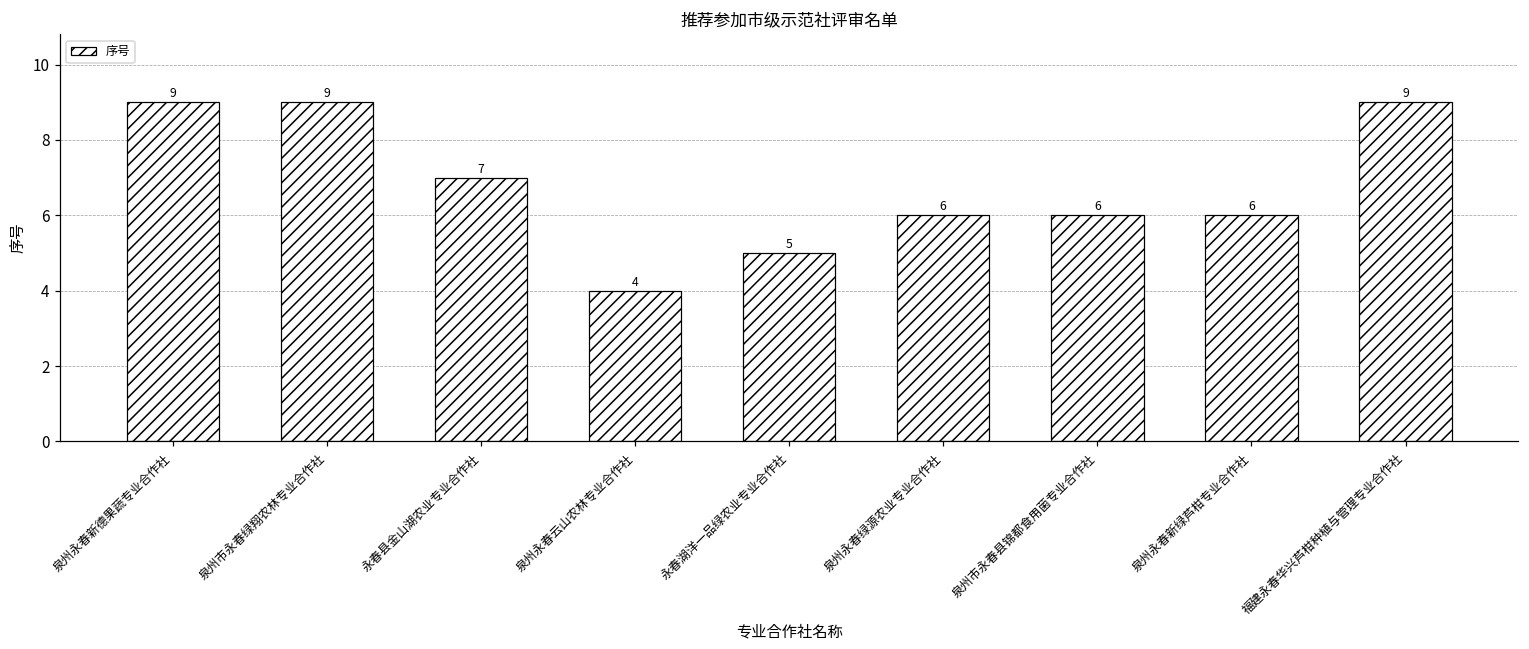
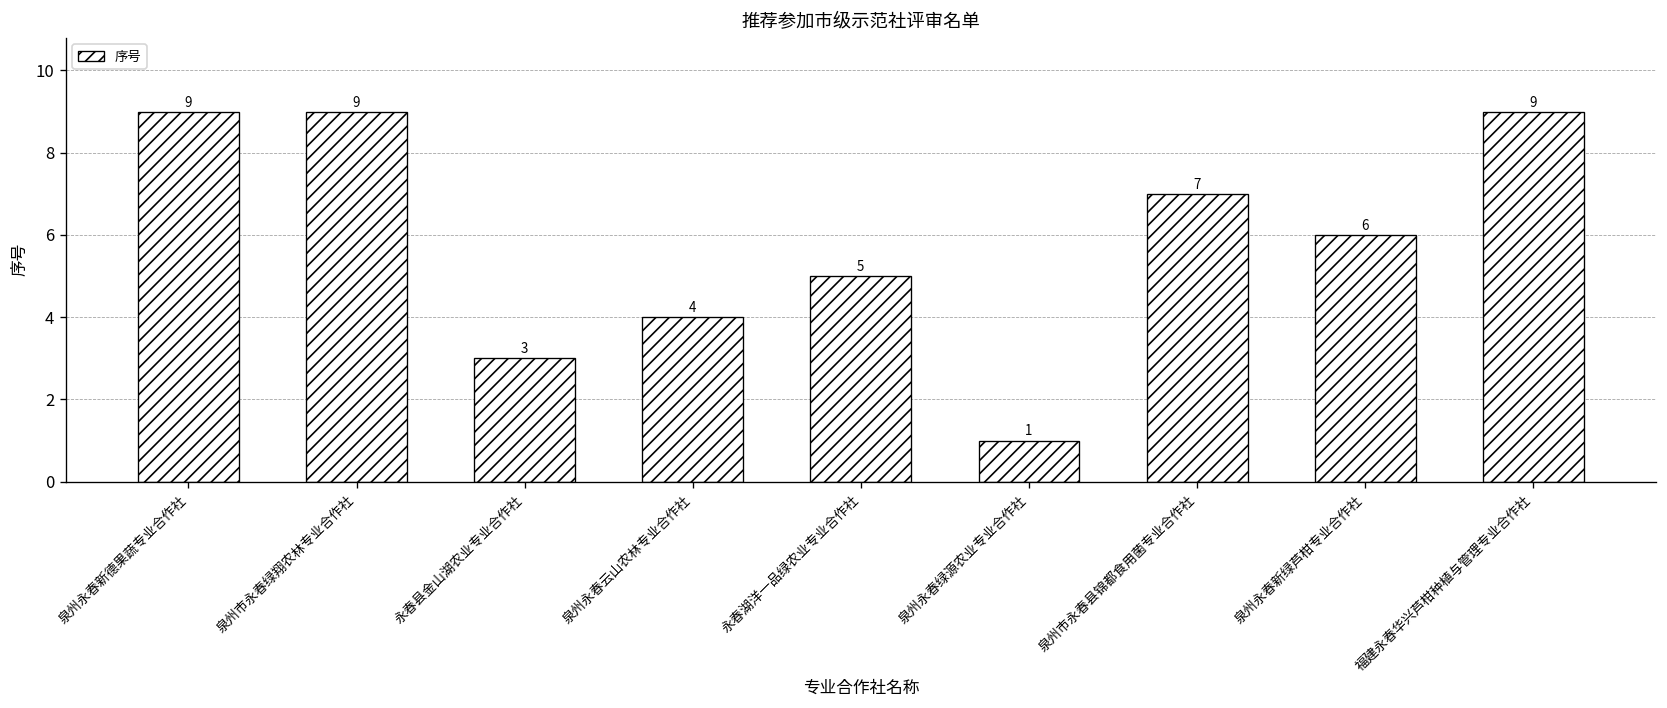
永春县金山湖农业专业合作社: 7 -> 3
泉州永春绿源农业专业合作社: 6 -> 1
泉州市永春县锦都食用菌专业合作社: 6 -> 7
